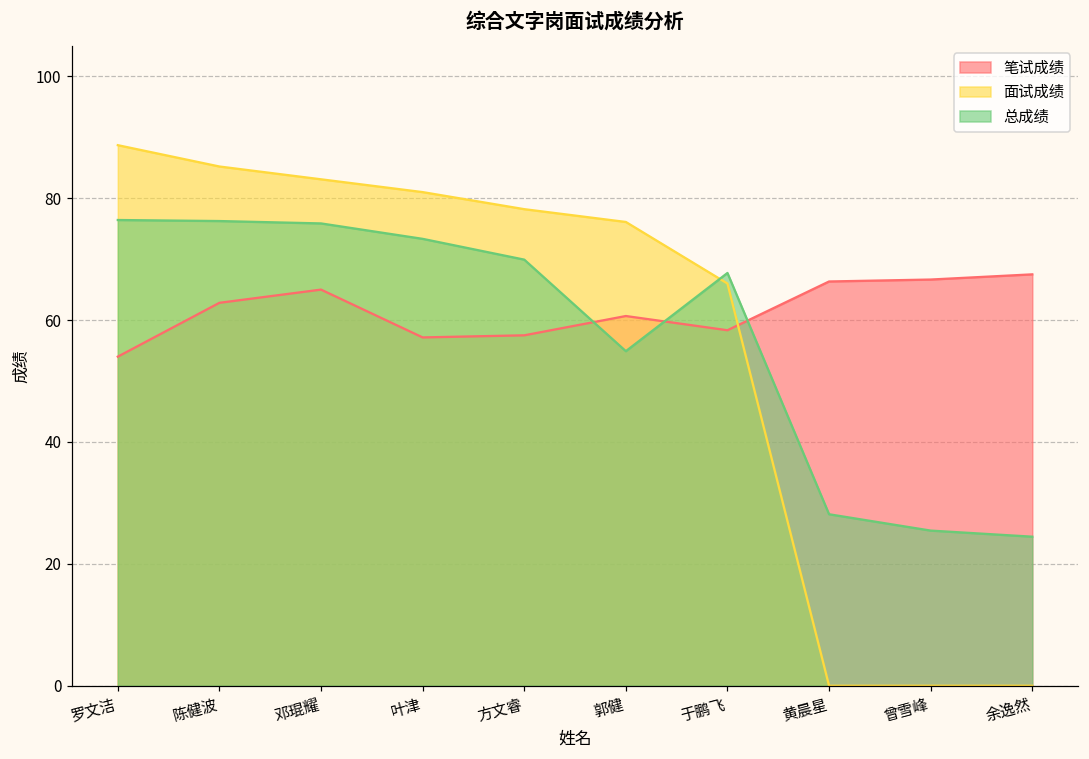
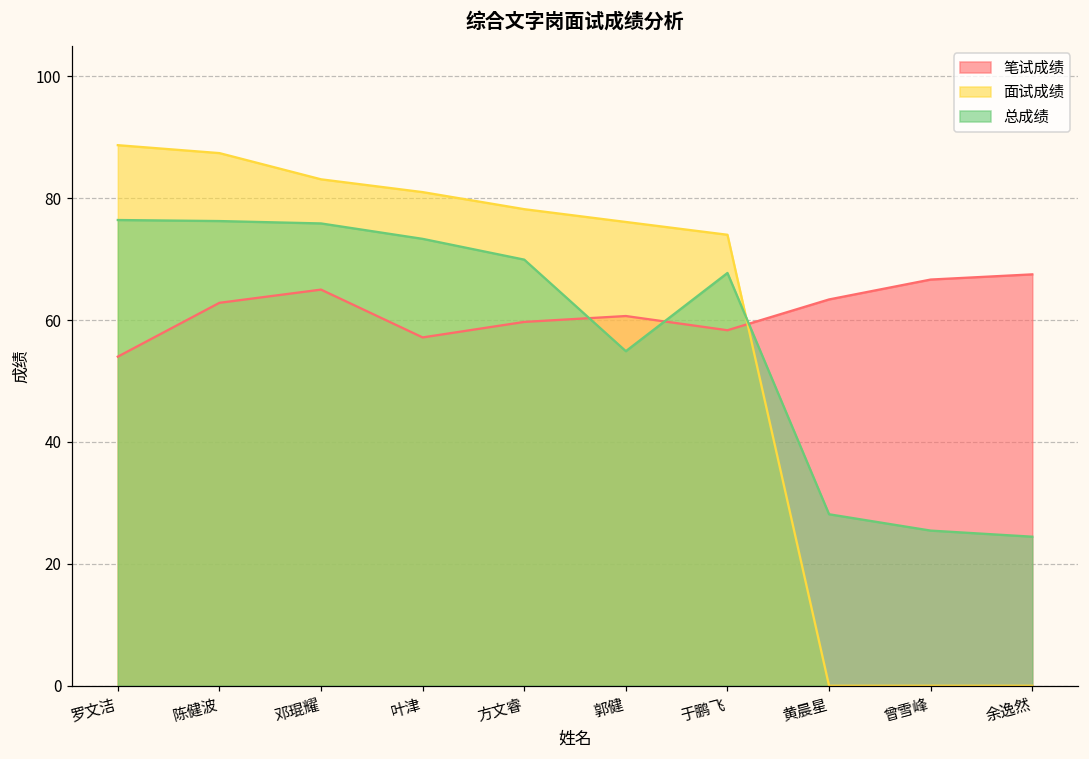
面试成绩, 陈健波: 85 -> 87
笔试成绩, 方文睿: 58 -> 60
面试成绩, 于鹏飞: 66 -> 74
笔试成绩, 黄晨星: 66 -> 63
